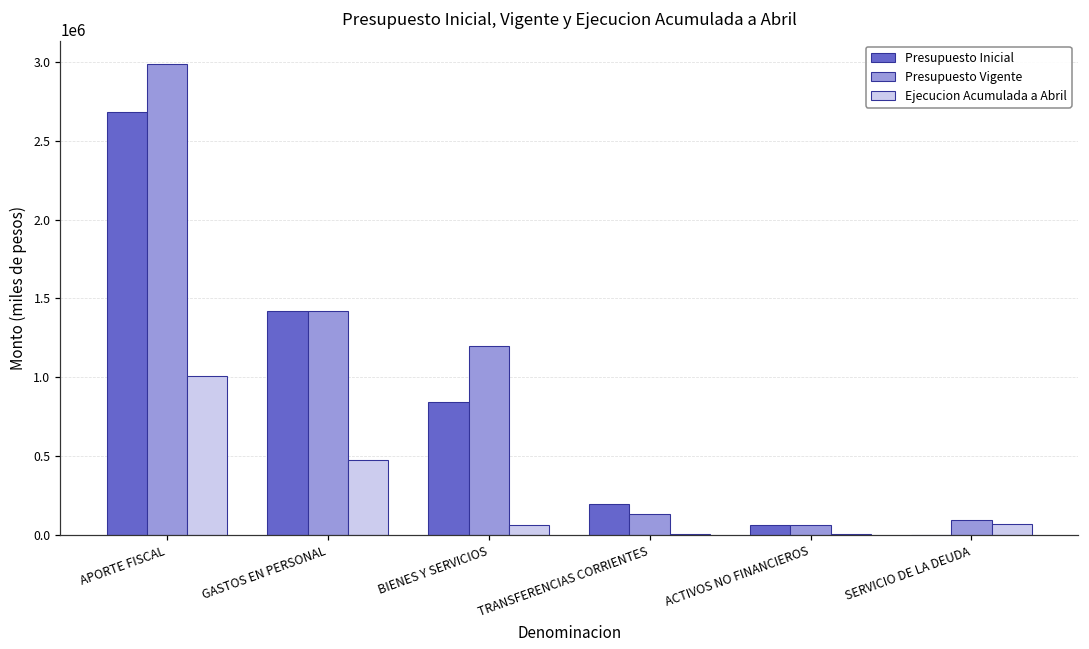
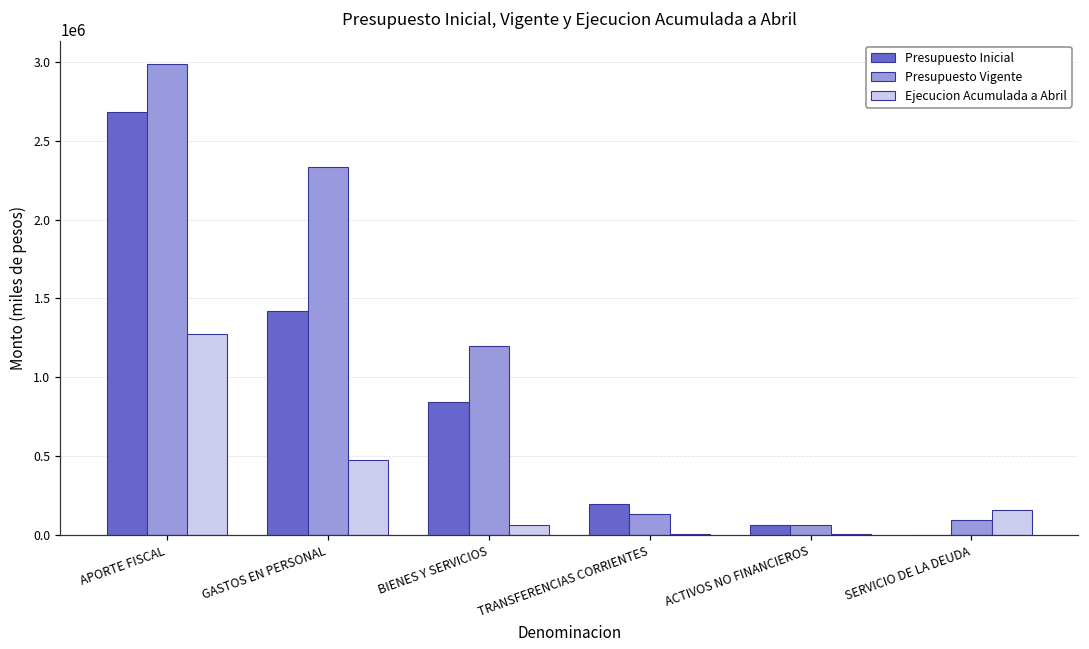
Ejecucion Acumulada a Abril, APORTE FISCAL: 1010000 -> 1270000
Presupuesto Vigente, GASTOS EN PERSONAL: 1420000 -> 2330000
Ejecucion Acumulada a Abril, SERVICIO DE LA DEUDA: 70000 -> 160000
